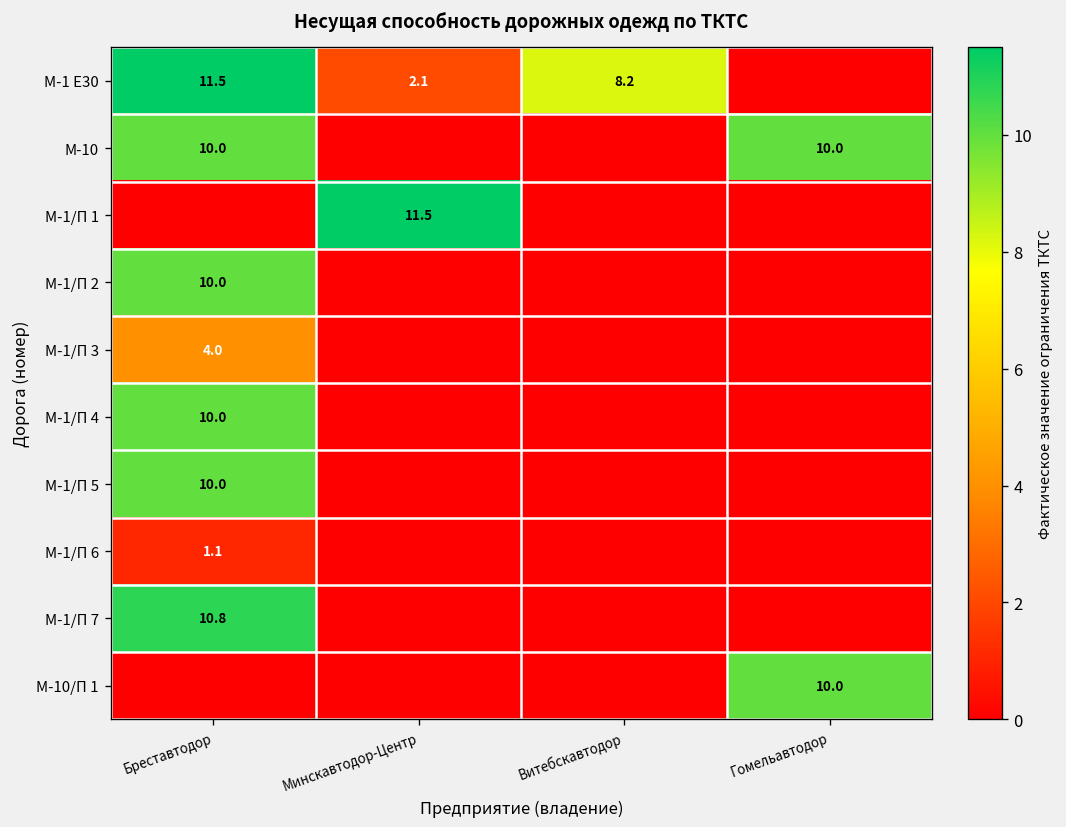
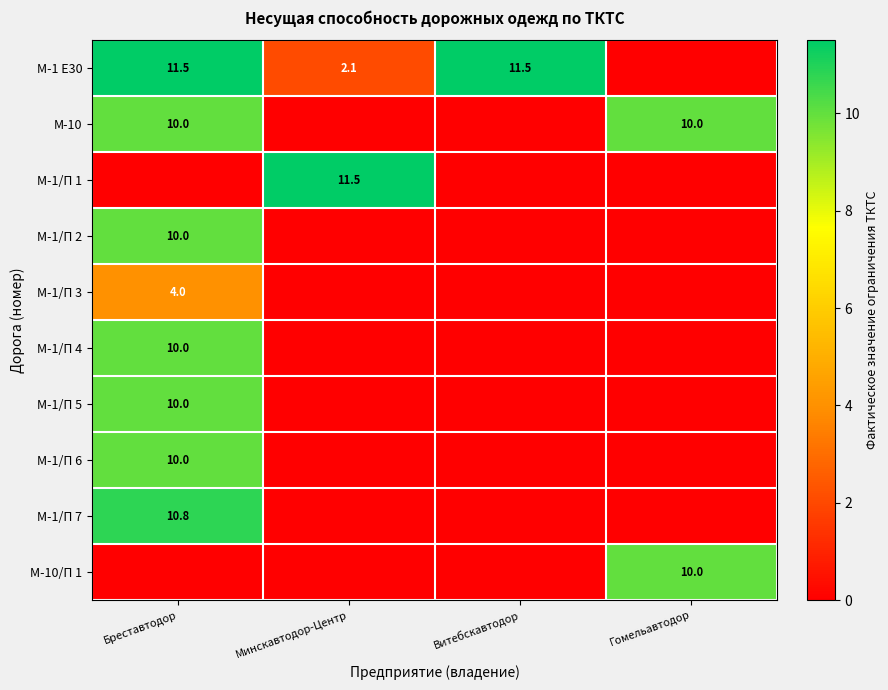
М-1 Е30, Витебскавтодор: 8.2 -> 11.5
М-1/П 6, Бреставтодор: 1.1 -> 10.0
